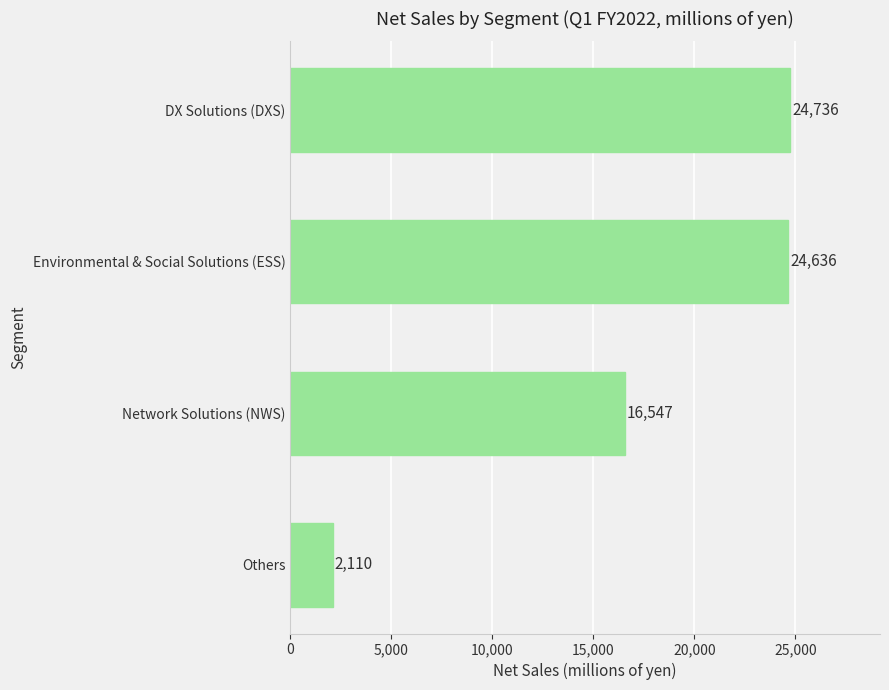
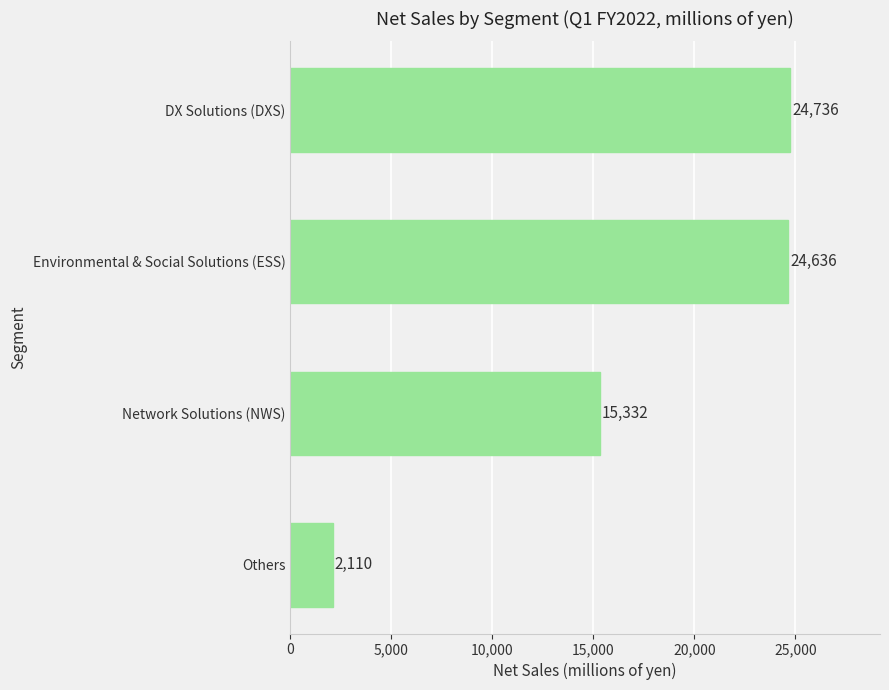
Network Solutions (NWS): 16,547 -> 15,332
